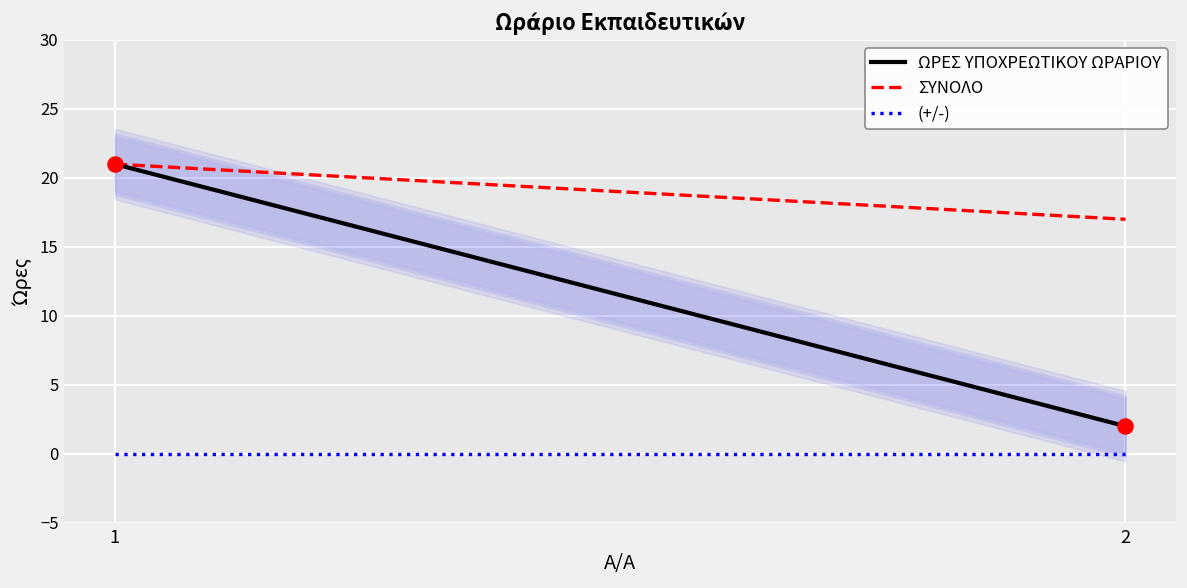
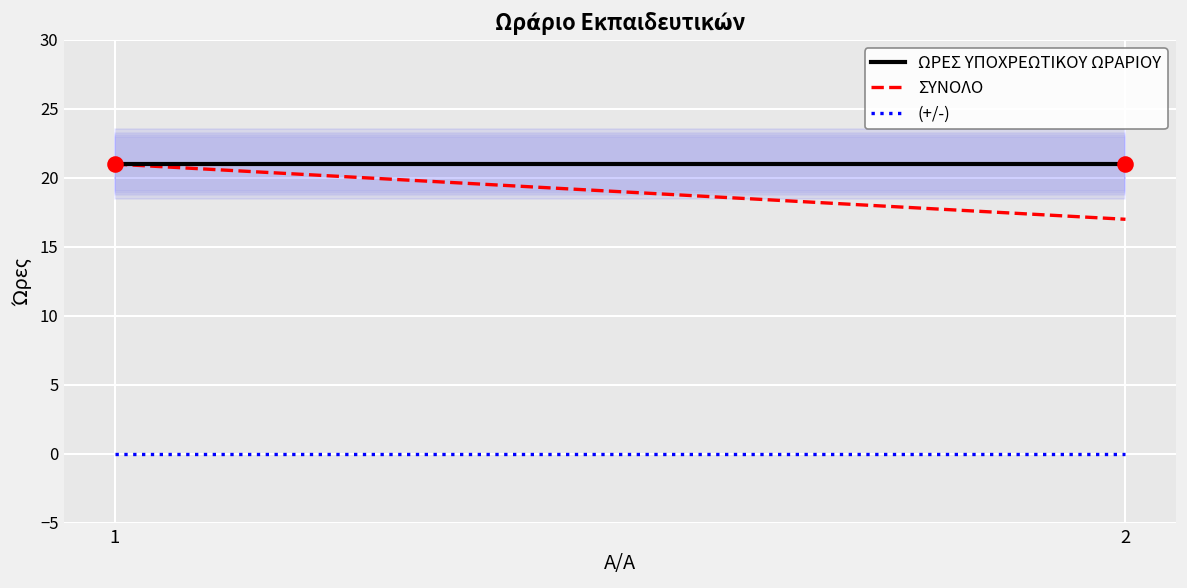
ΩΡΕΣ ΥΠΟΧΡΕΩΤΙΚΟΥ ΩΡΑΡΙΟΥ, 2: 2 -> 21
